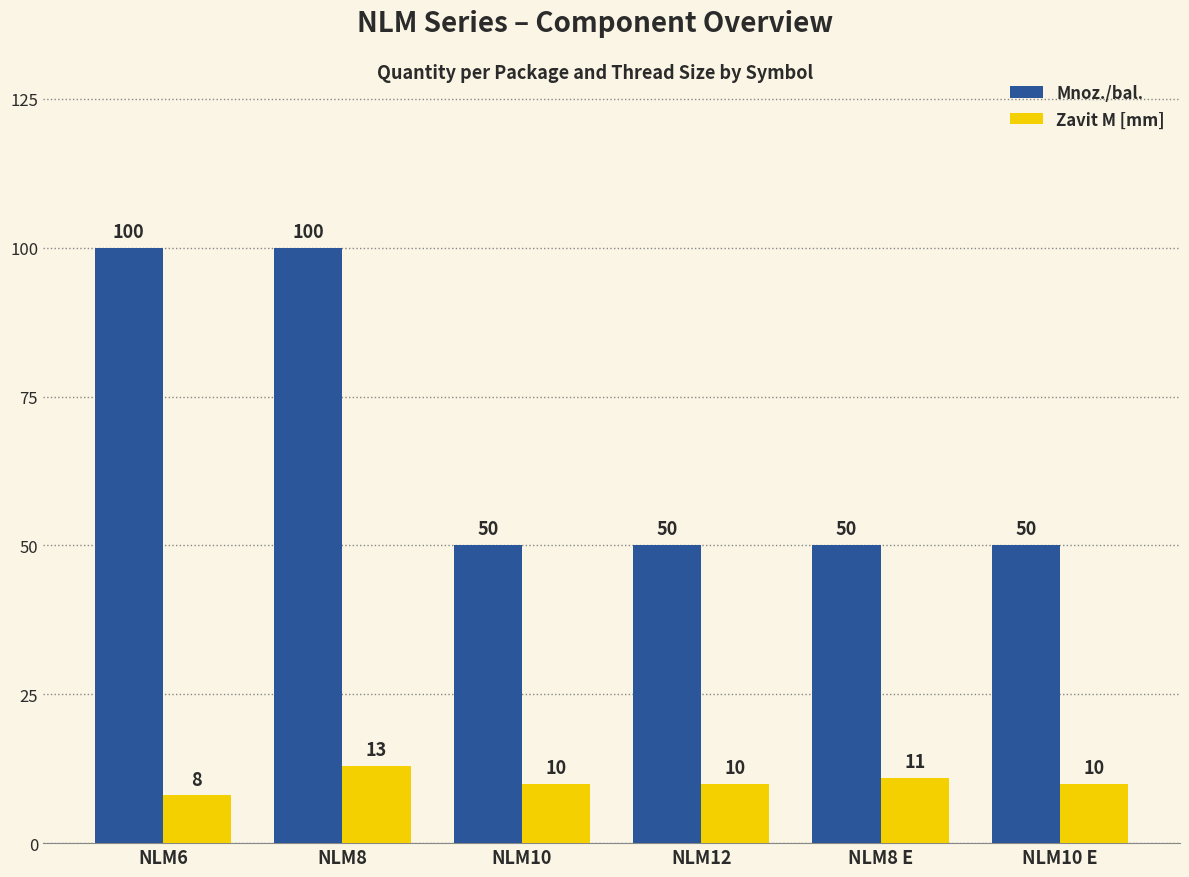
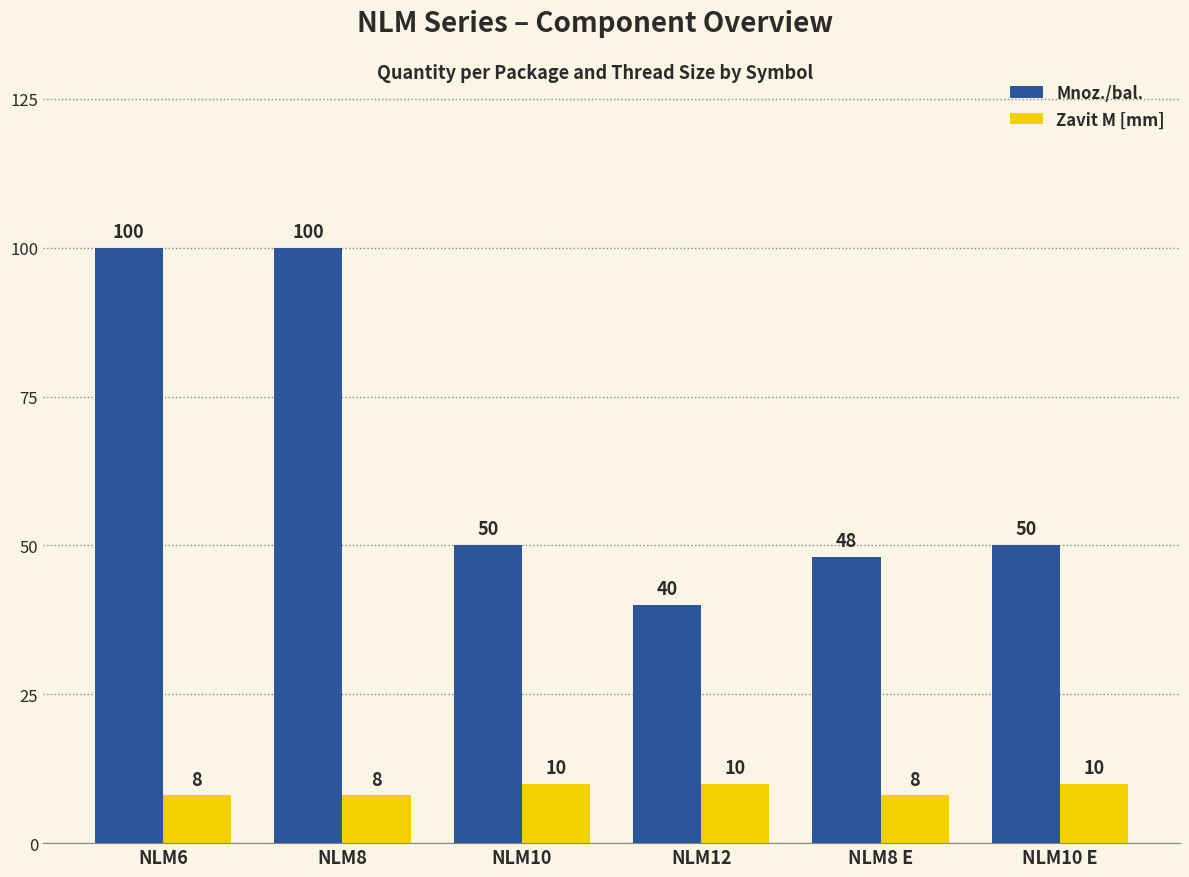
Zavit M [mm], NLM8: 13 -> 8
Mnoz./bal., NLM12: 50 -> 40
Mnoz./bal., NLM8 E: 50 -> 48
Zavit M [mm], NLM8 E: 11 -> 8
